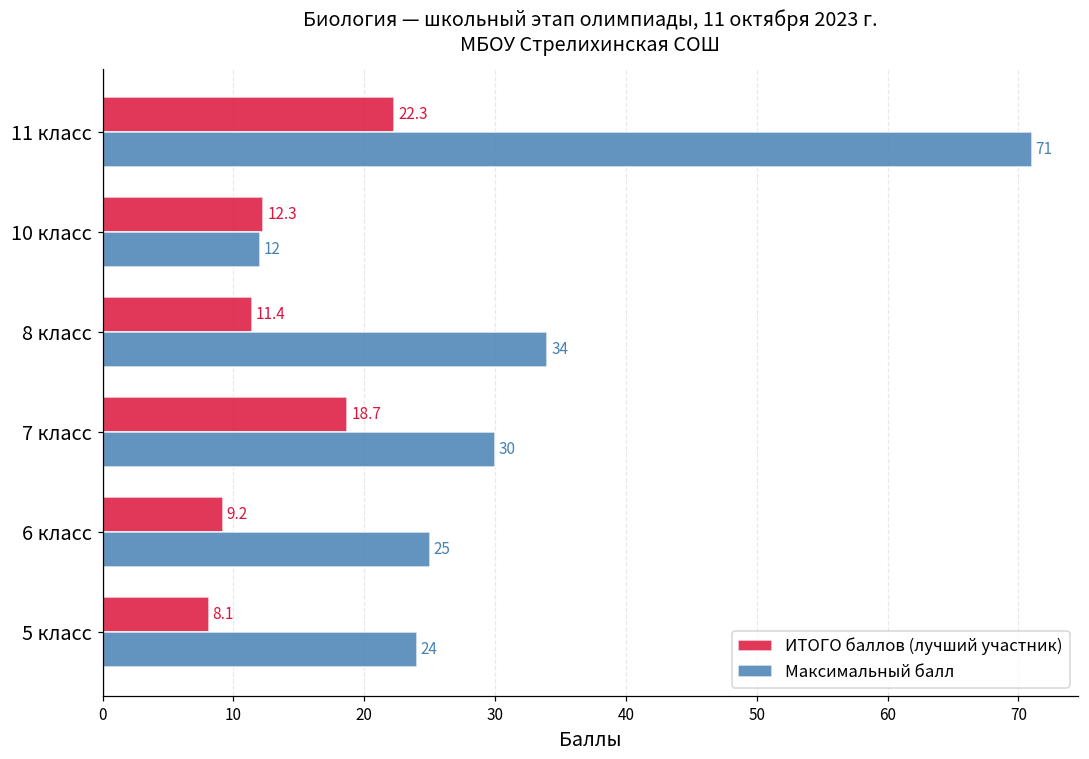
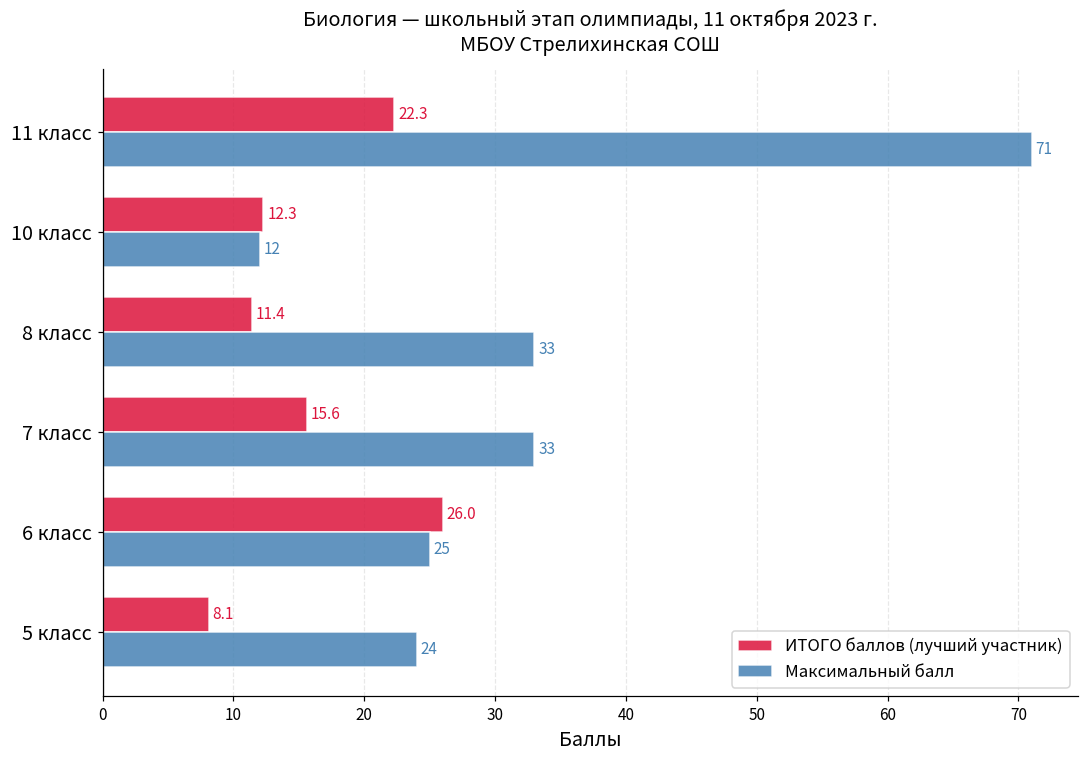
Максимальный балл, 8 класс: 34 -> 33
ИТОГО баллов (лучший участник), 7 класс: 18.7 -> 15.6
Максимальный балл, 7 класс: 30 -> 33
ИТОГО баллов (лучший участник), 6 класс: 9.2 -> 26.0
